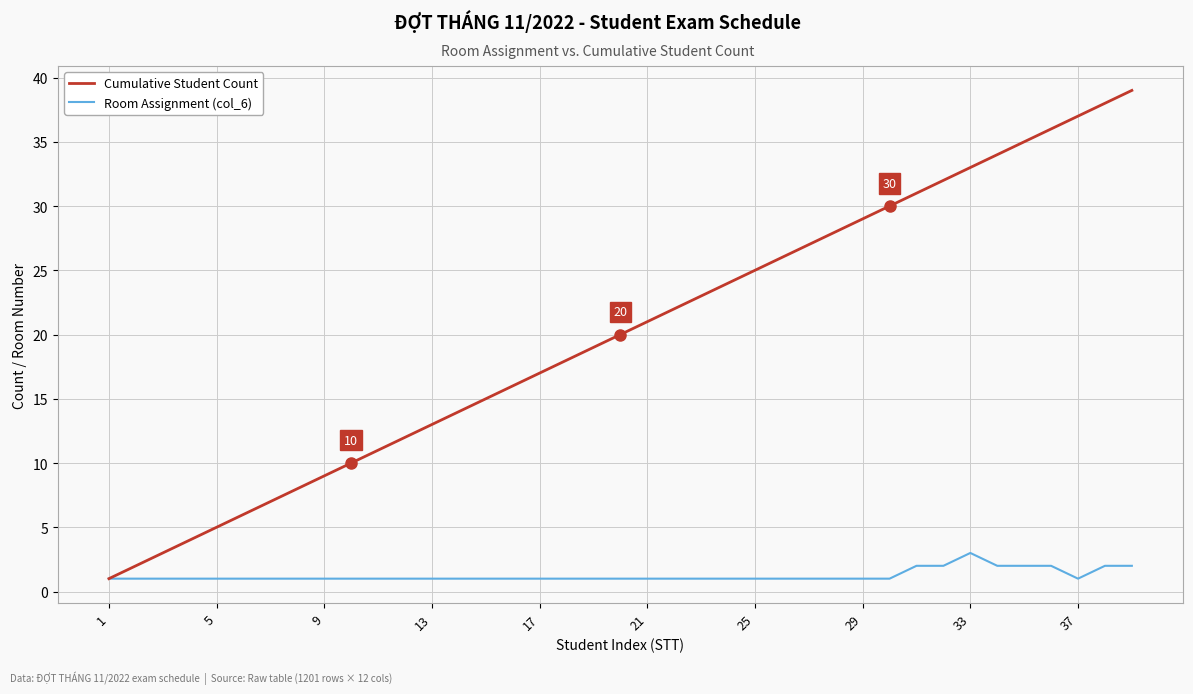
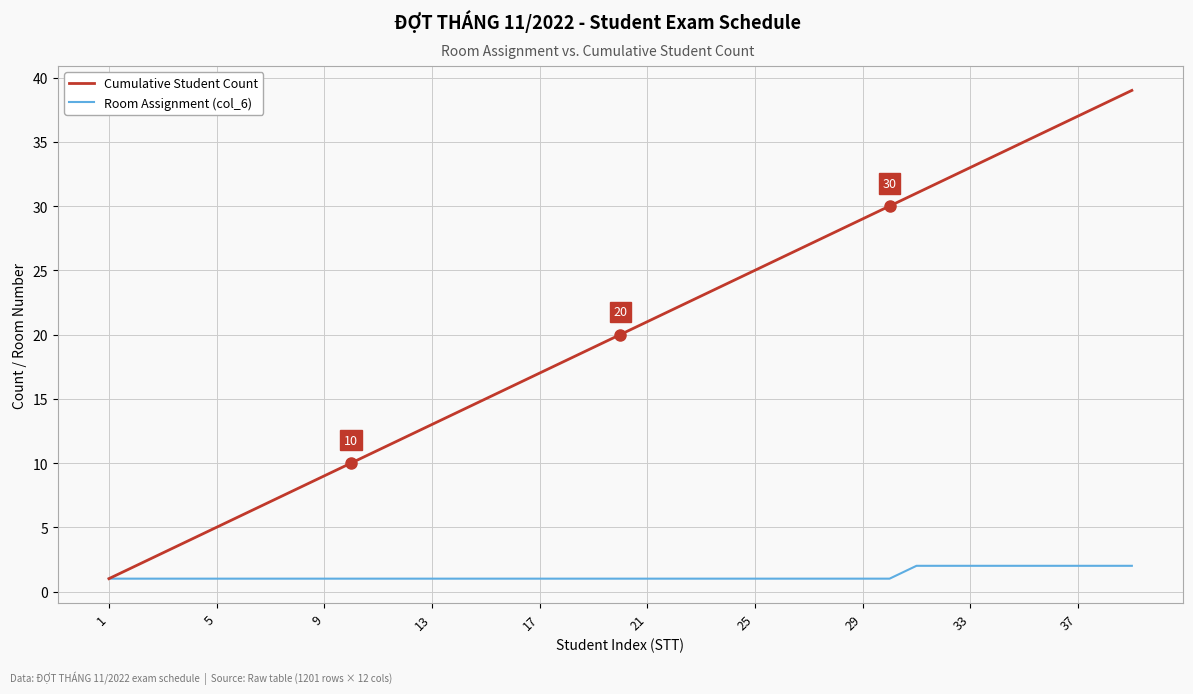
Room Assignment (col_6), 33: 3 -> 2
Room Assignment (col_6), 37: 1 -> 2
